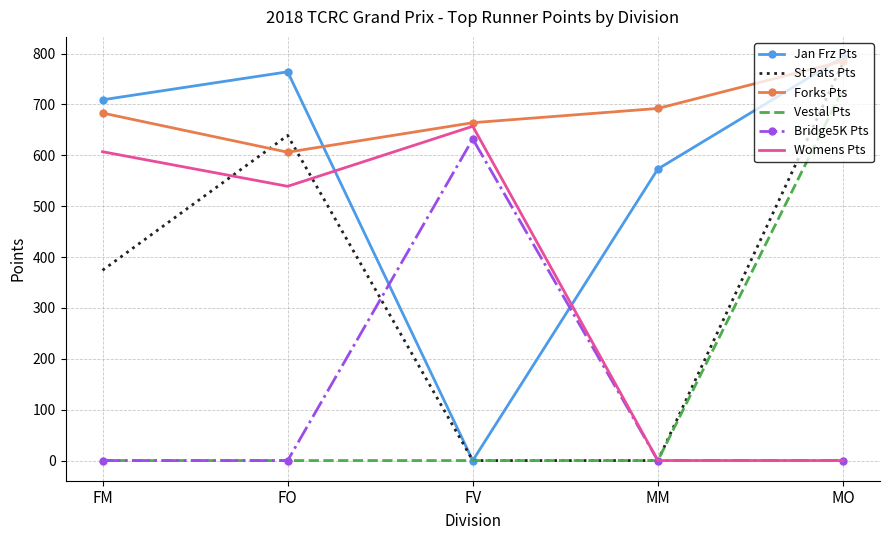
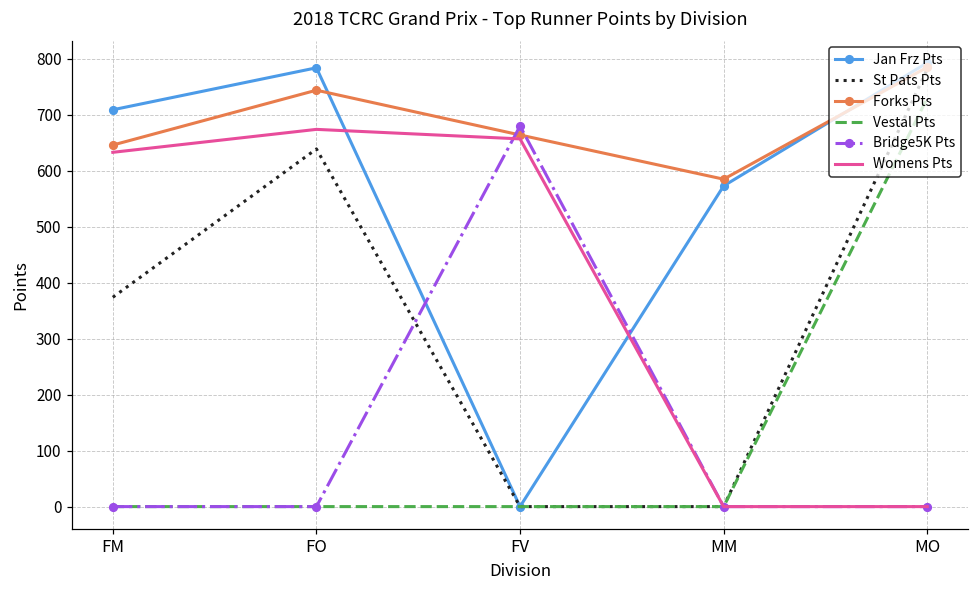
Forks Pts, FM: 680 -> 650
Womens Pts, FM: 610 -> 630
Jan Frz Pts, FO: 760 -> 780
Forks Pts, FO: 610 -> 740
Womens Pts, FO: 540 -> 670
Bridge5K Pts, FV: 630 -> 680
Forks Pts, MM: 690 -> 590
